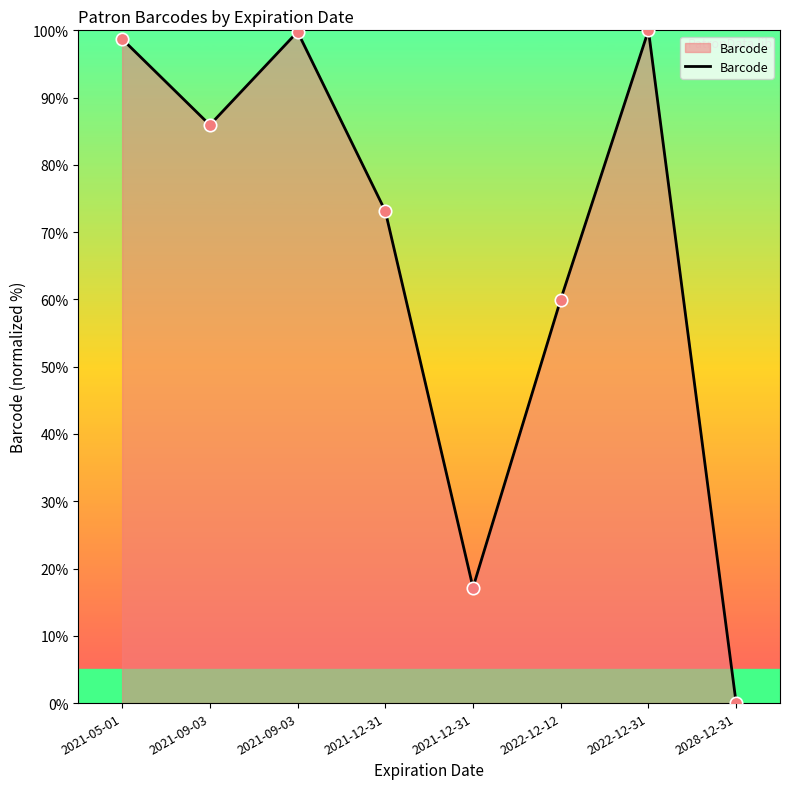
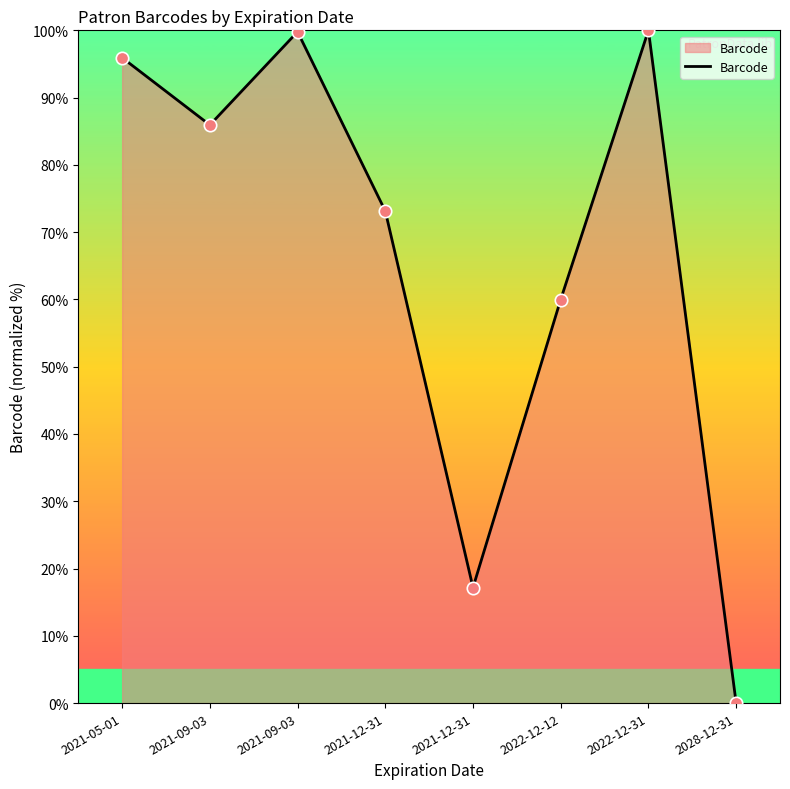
2021-05-01: 99% -> 96%
